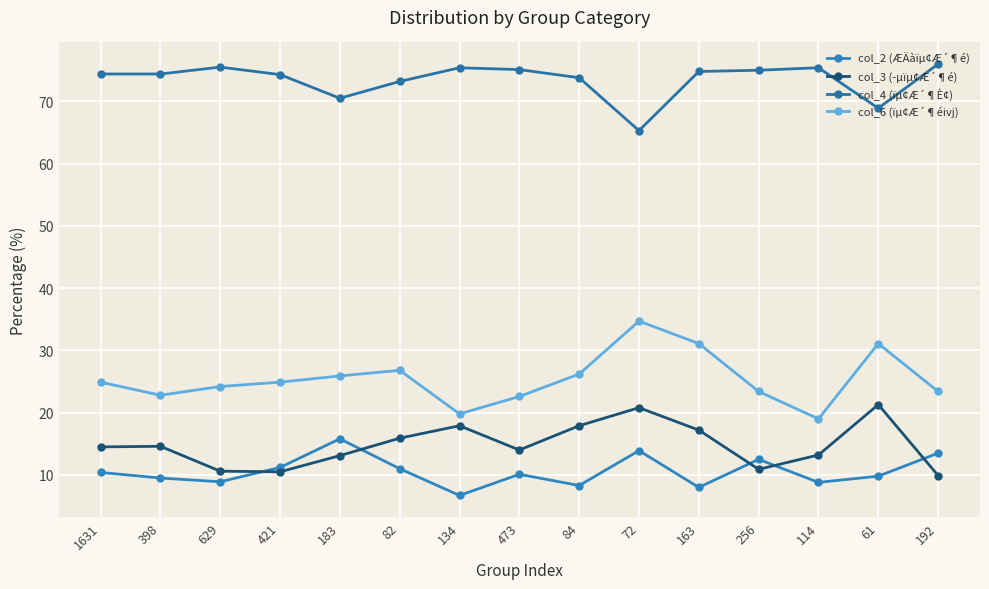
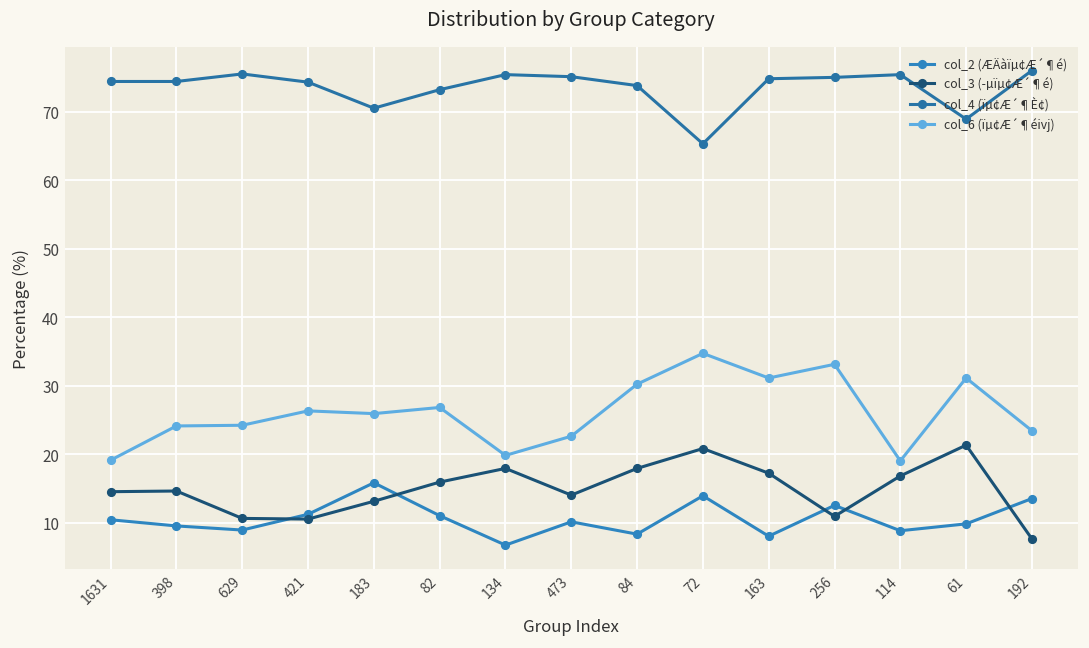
col_6 (ïµ¢Æ´¶éivj), 1631: 25 -> 19
col_6 (ïµ¢Æ´¶éivj), 398: 23 -> 24
col_6 (ïµ¢Æ´¶éivj), 421: 25 -> 26
col_6 (ïµ¢Æ´¶éivj), 84: 26 -> 30
col_6 (ïµ¢Æ´¶éivj), 256: 23 -> 33
col_3 (­µïµ¢Æ´¶é), 114: 13 -> 17
col_3 (­µïµ¢Æ´¶é), 192: 10 -> 8
